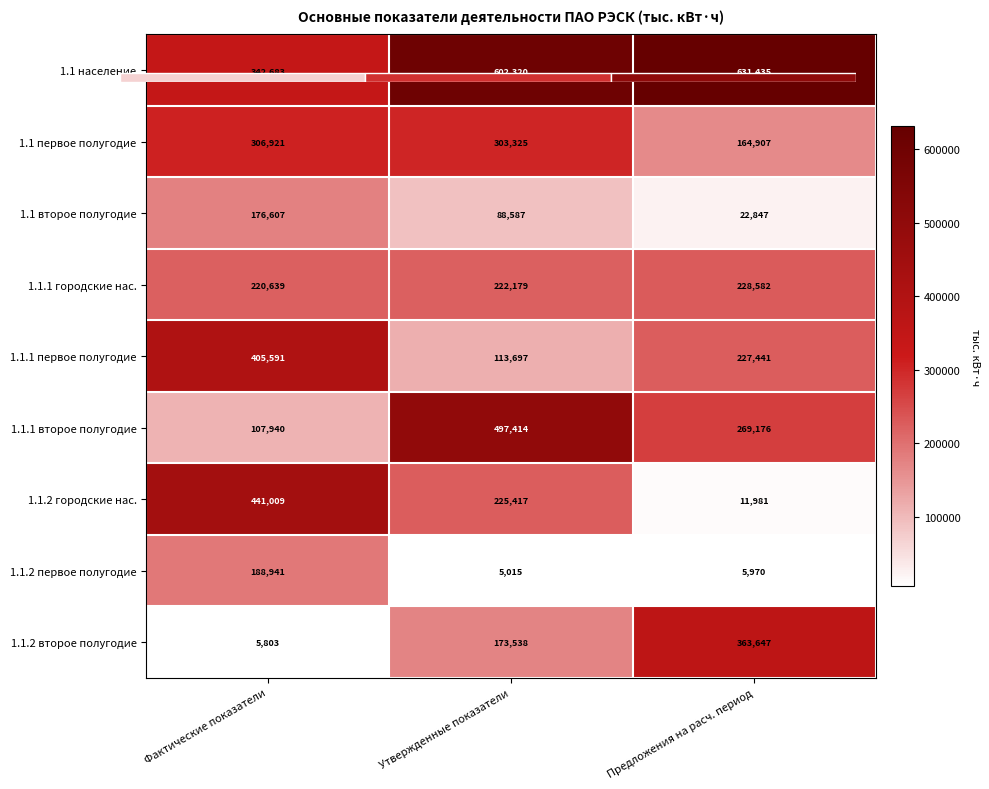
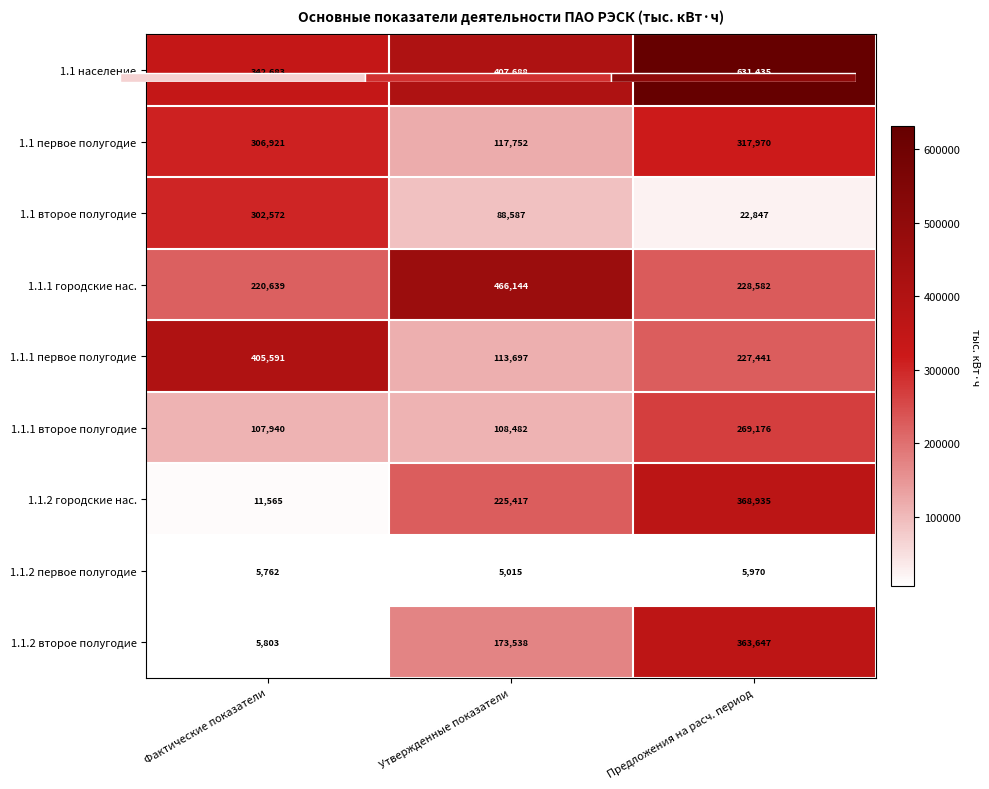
Основные показатели деятельности ПАО РЭСК (тыс. кВт·ч), 1.1 население, Утвержденные показатели: 602,320 -> 407,688
Основные показатели деятельности ПАО РЭСК (тыс. кВт·ч), 1.1 первое полугодие, Утвержденные показатели: 303,325 -> 117,752
Основные показатели деятельности ПАО РЭСК (тыс. кВт·ч), 1.1 первое полугодие, Предложения на расч. период: 164,907 -> 317,970
Основные показатели деятельности ПАО РЭСК (тыс. кВт·ч), 1.1 второе полугодие, Фактические показатели: 176,607 -> 302,572
Основные показатели деятельности ПАО РЭСК (тыс. кВт·ч), 1.1.1 городские нас., Утвержденные показатели: 222,179 -> 466,144
Основные показатели деятельности ПАО РЭСК (тыс. кВт·ч), 1.1.1 второе полугодие, Утвержденные показатели: 497,414 -> 108,482
Основные показатели деятельности ПАО РЭСК (тыс. кВт·ч), 1.1.2 городские нас., Фактические показатели: 441,009 -> 11,565
Основные показатели деятельности ПАО РЭСК (тыс. кВт·ч), 1.1.2 городские нас., Предложения на расч. период: 11,981 -> 368,935
Основные показатели деятельности ПАО РЭСК (тыс. кВт·ч), 1.1.2 первое полугодие, Фактические показатели: 188,941 -> 5,762
